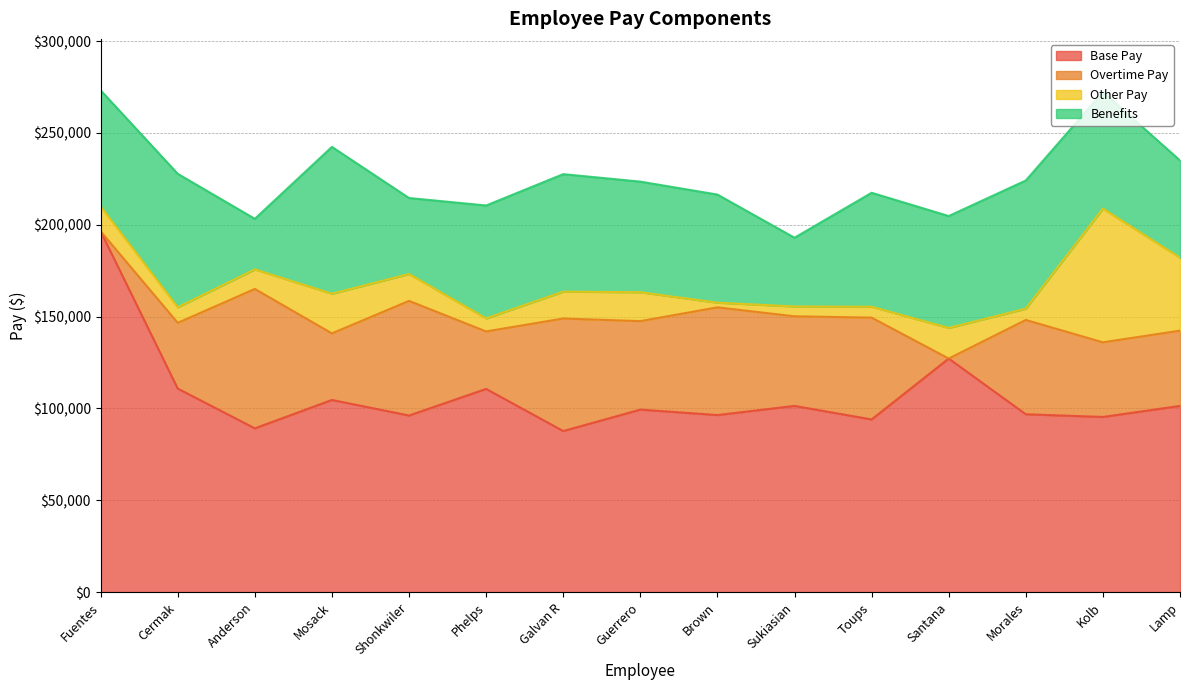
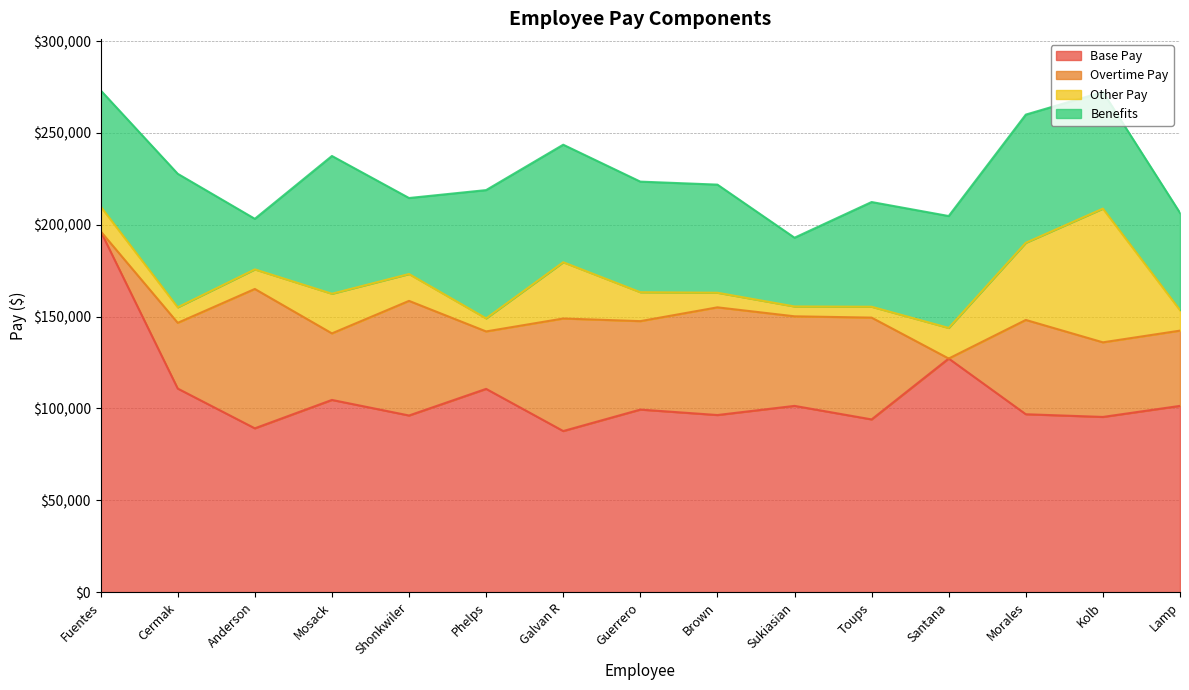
Benefits, Mosack: $80,000 -> $75,000
Benefits, Phelps: $61,000 -> $70,000
Other Pay, Galvan R: $15,000 -> $31,000
Other Pay, Brown: $3,000 -> $8,000
Benefits, Toups: $62,000 -> $57,000
Other Pay, Morales: $6,000 -> $42,000
Other Pay, Lamp: $40,000 -> $11,000
